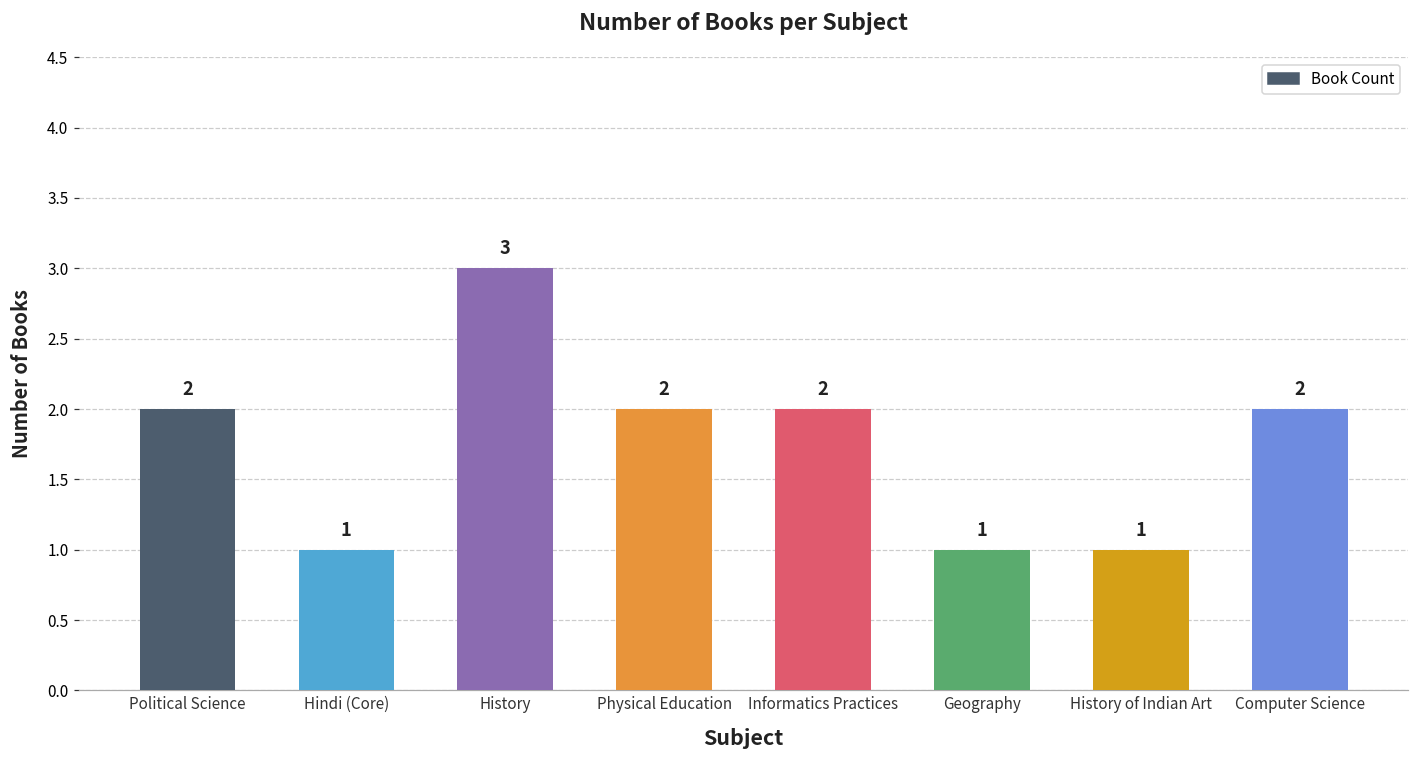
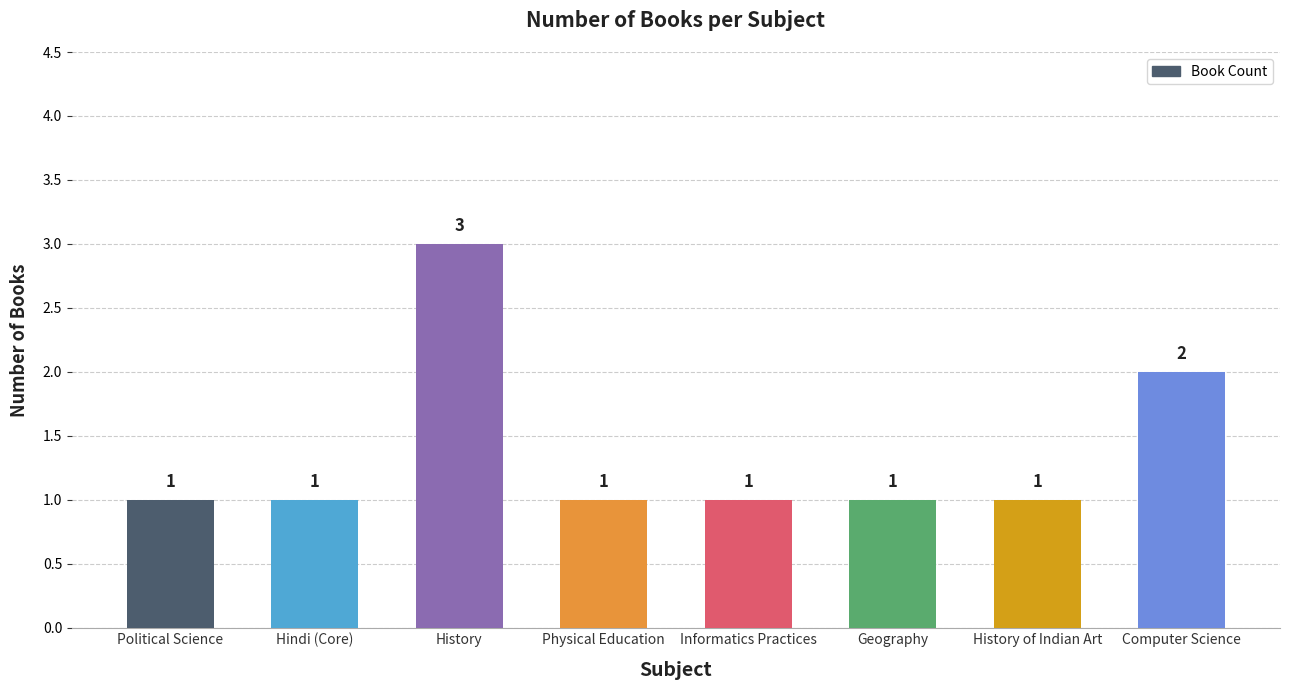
Political Science: 2 -> 1
Physical Education: 2 -> 1
Informatics Practices: 2 -> 1
